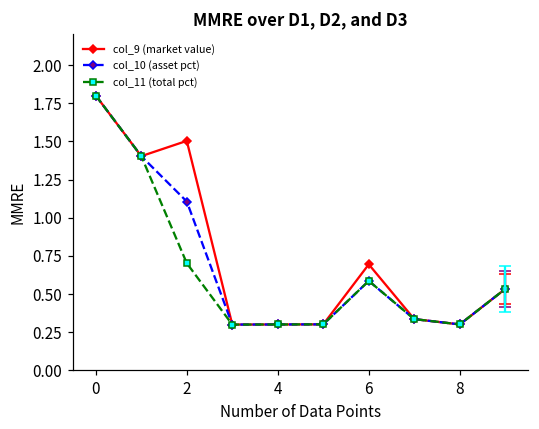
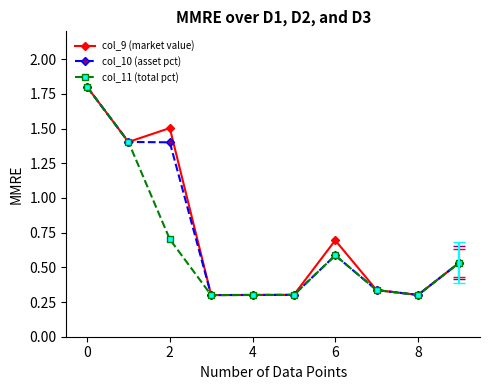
col_10 (asset pct), 2: 1.11 -> 1.40
